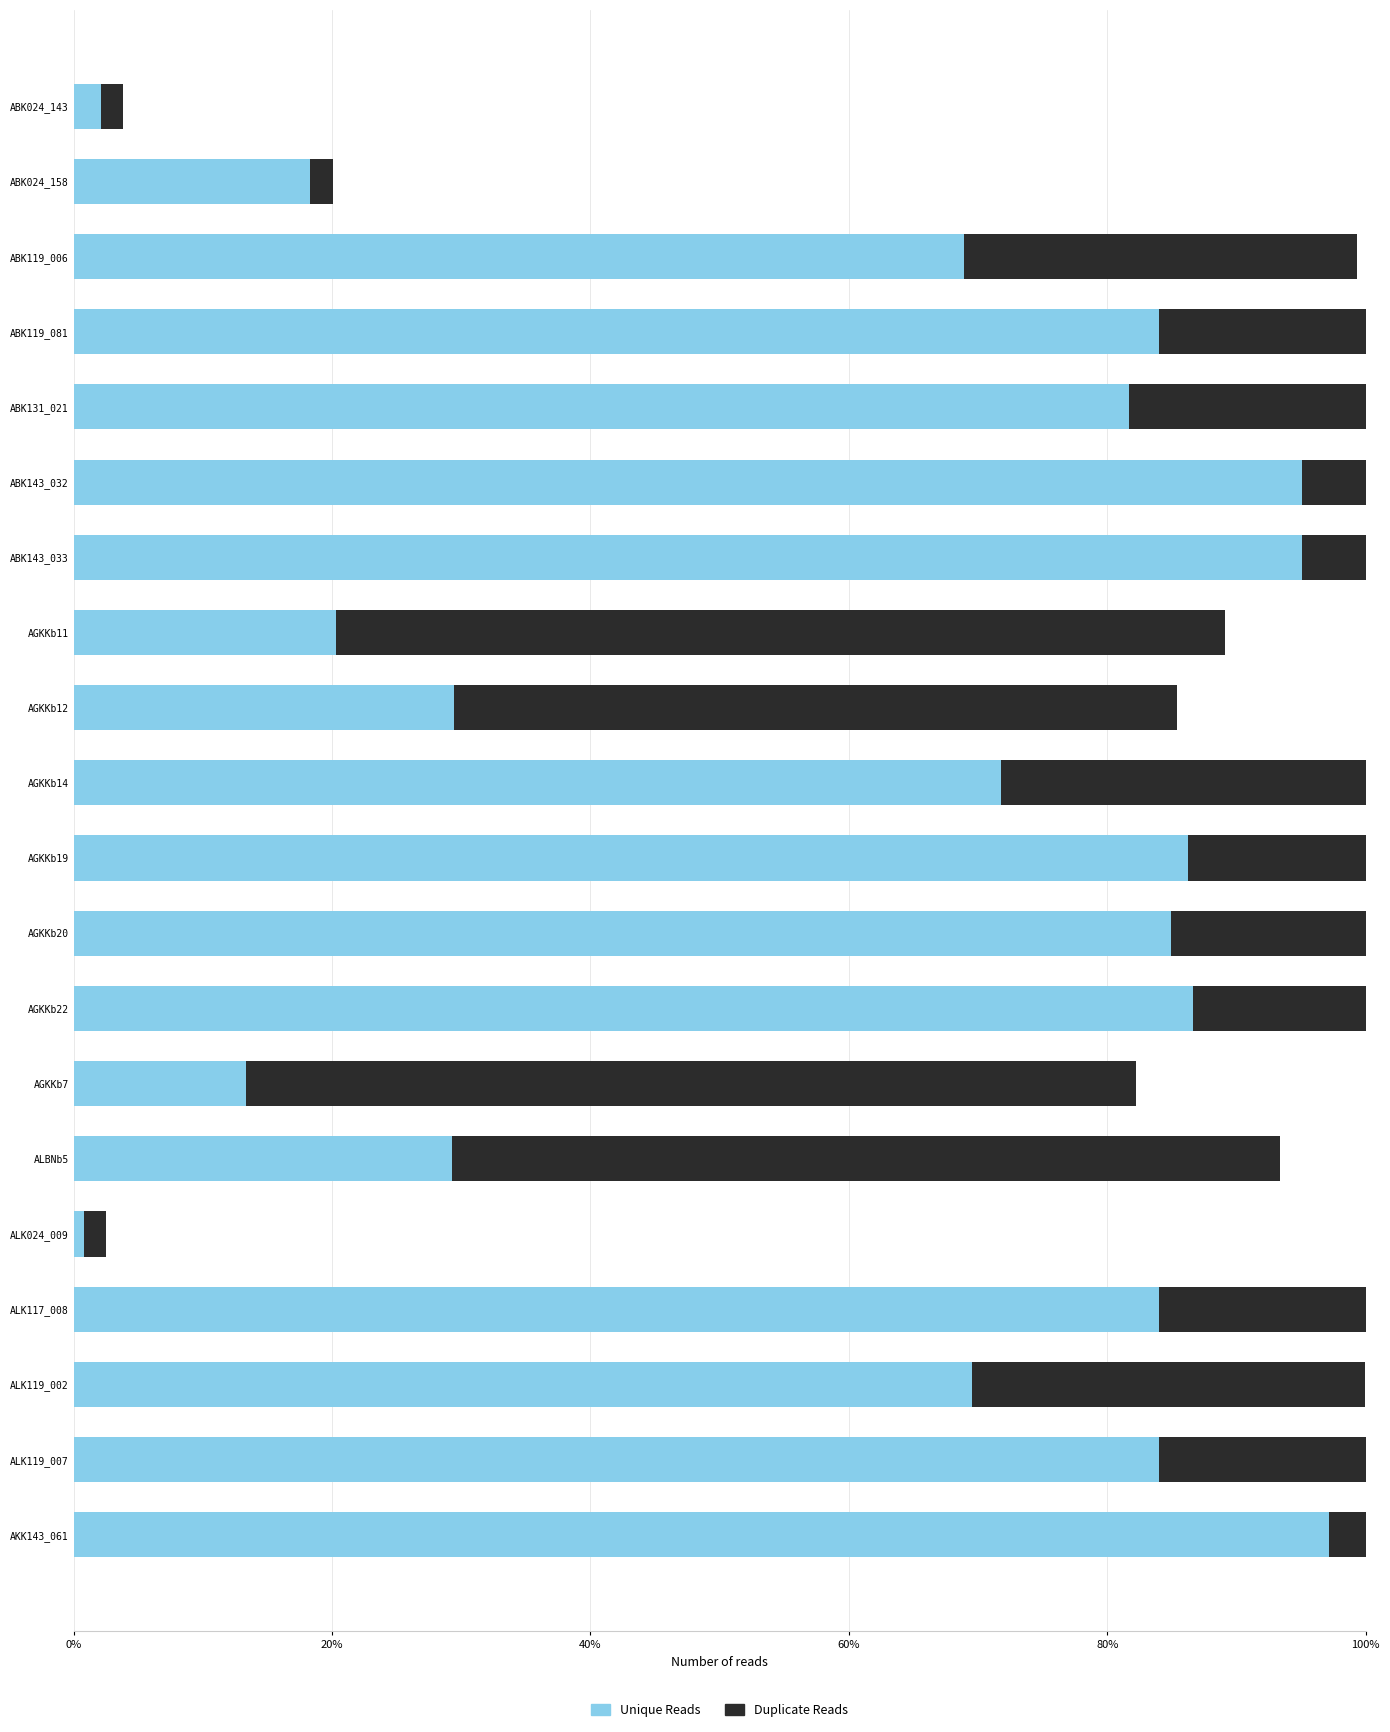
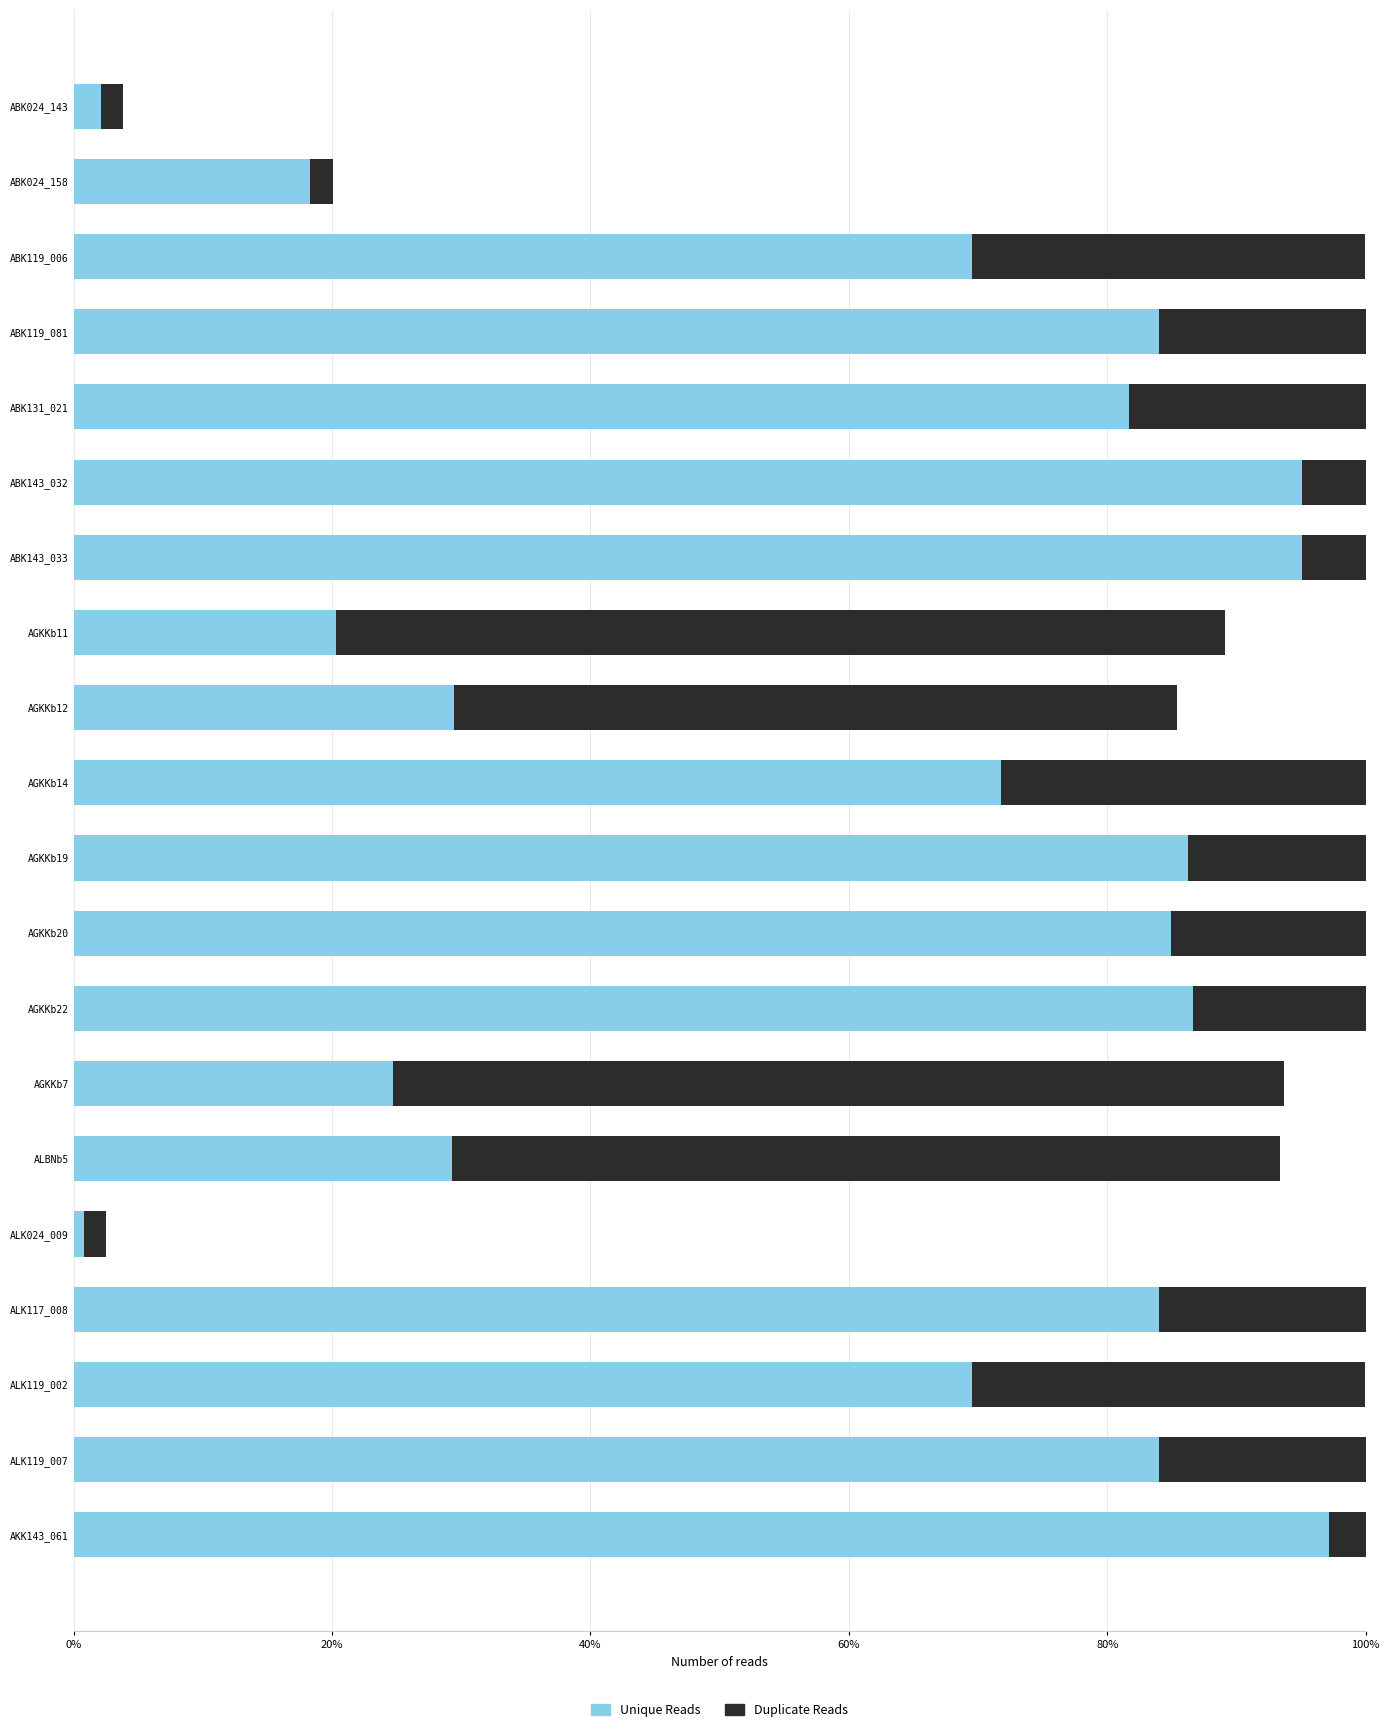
Unique Reads, ABK119_006: 68.9% -> 69.5%
Unique Reads, AGKKb7: 13.3% -> 24.8%
